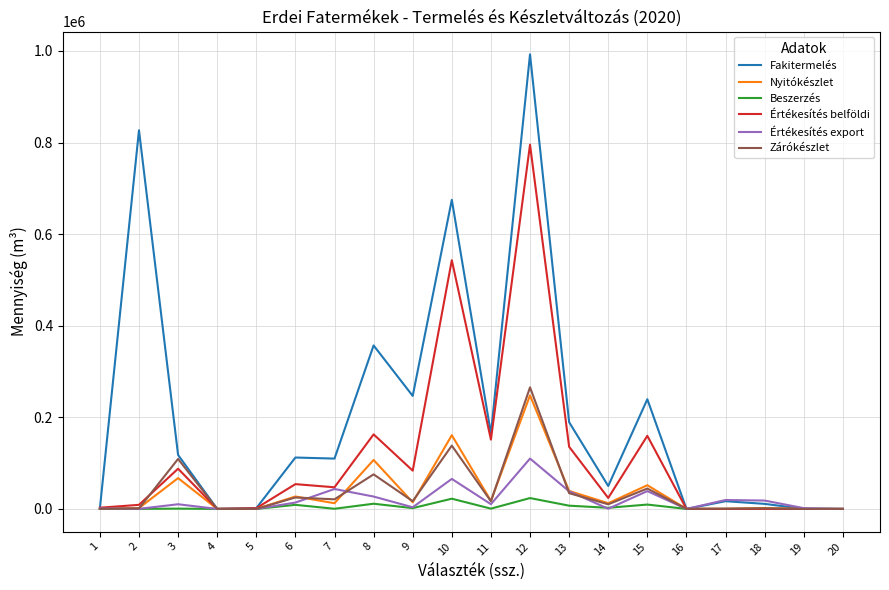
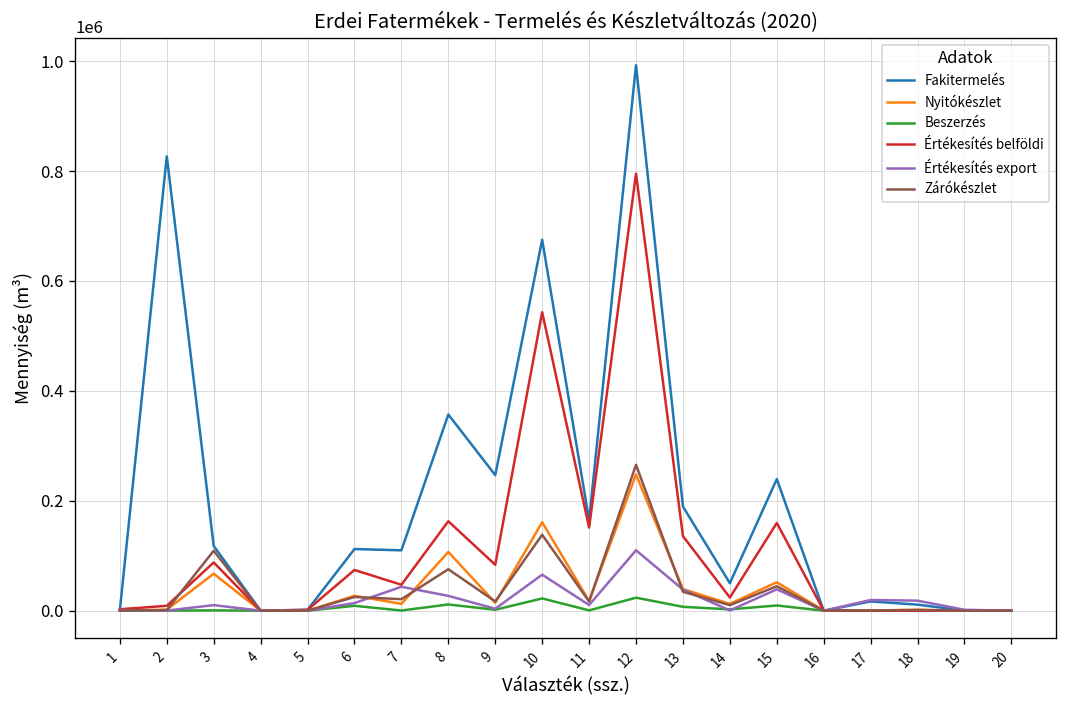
Értékesítés belföldi, 6: 50000 -> 70000
